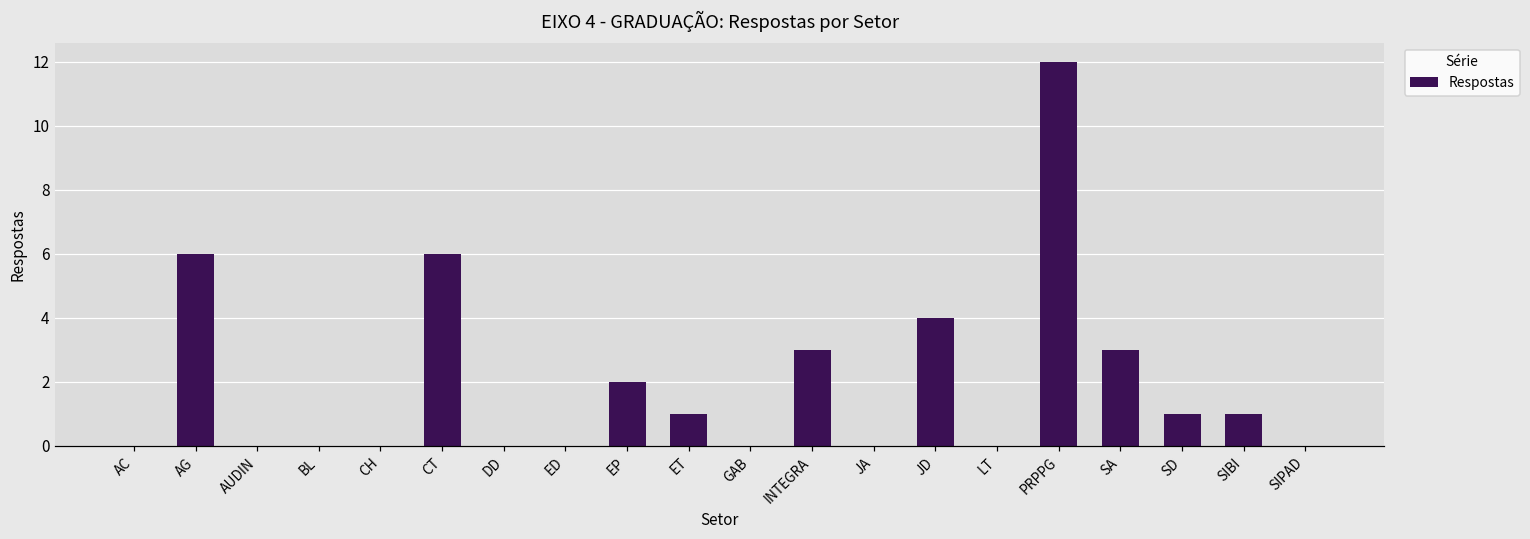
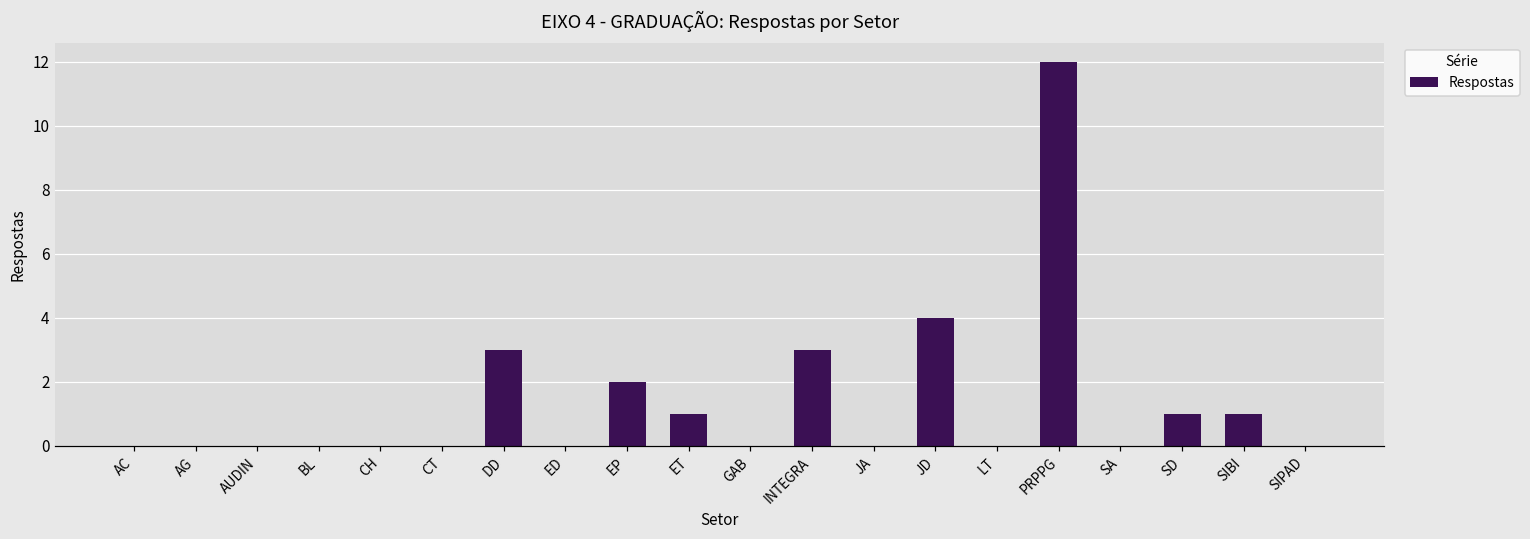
AG: 6 -> 0
CT: 6 -> 0
DD: 0 -> 3
SA: 3 -> 0
